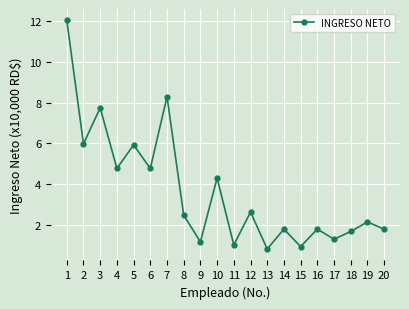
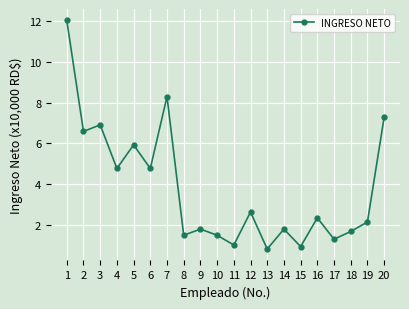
2: 6.0 -> 6.6
3: 7.7 -> 6.9
8: 2.5 -> 1.5
9: 1.2 -> 1.8
10: 4.3 -> 1.5
16: 1.8 -> 2.4
20: 1.8 -> 7.3
